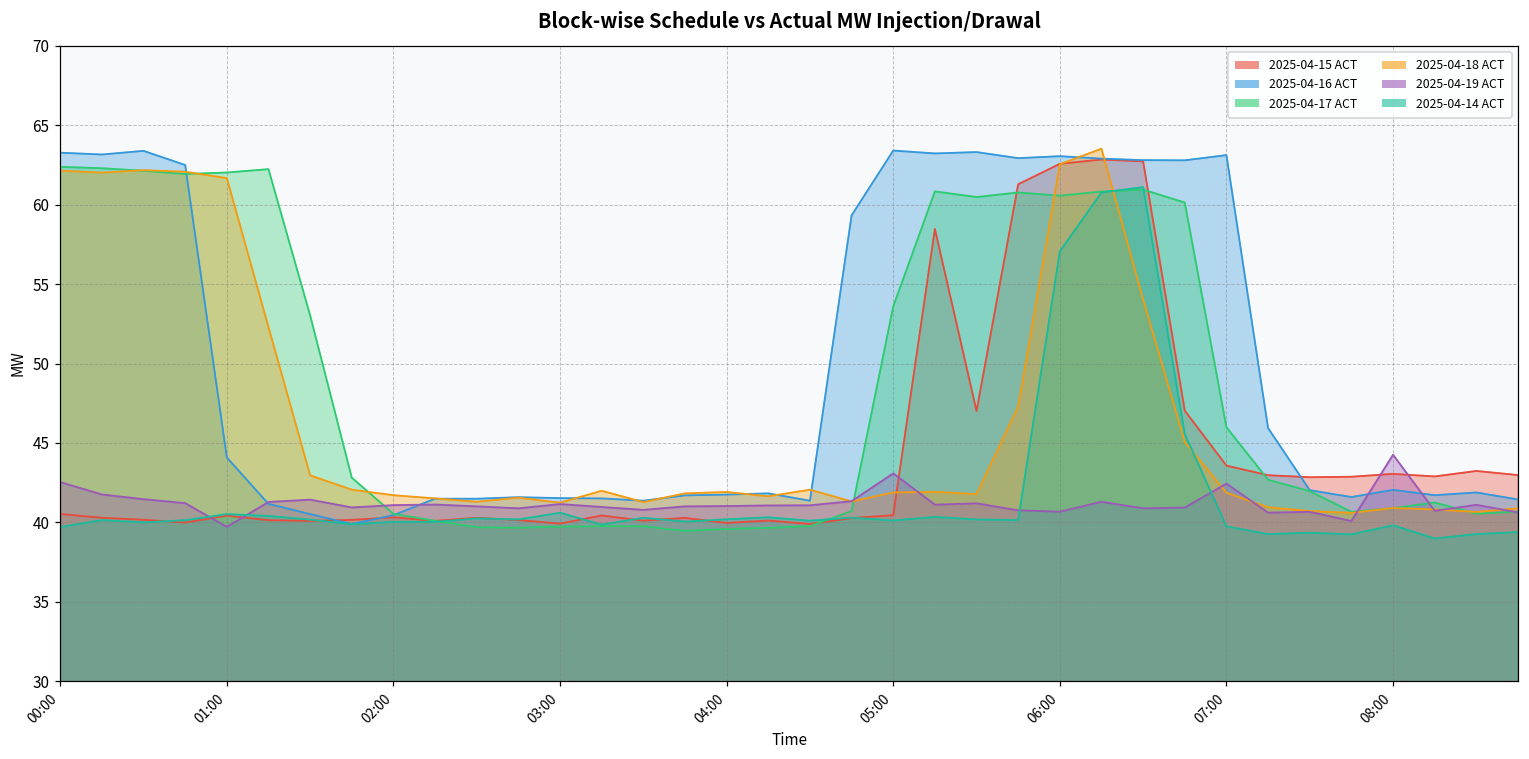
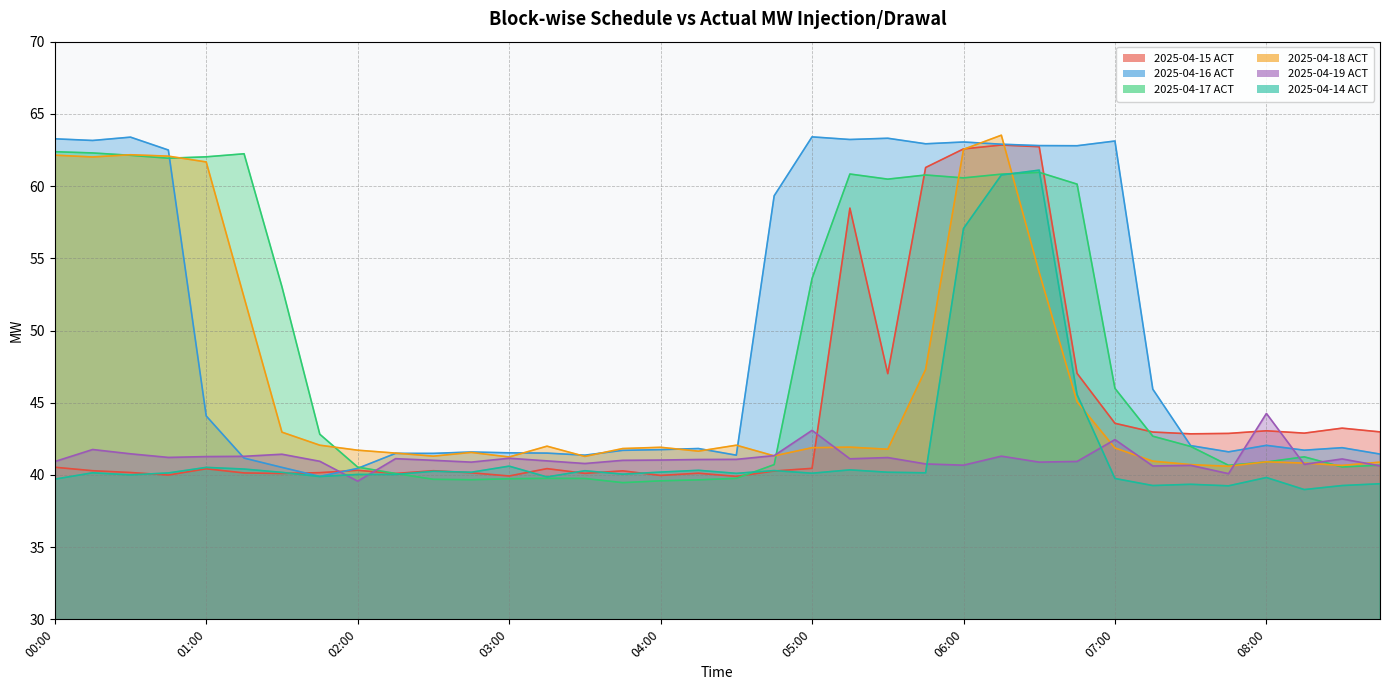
2025-04-19 ACT, 00:00: 42.5 -> 40.9
2025-04-19 ACT, 01:00: 39.7 -> 41.3
2025-04-19 ACT, 02:00: 41.1 -> 39.6
